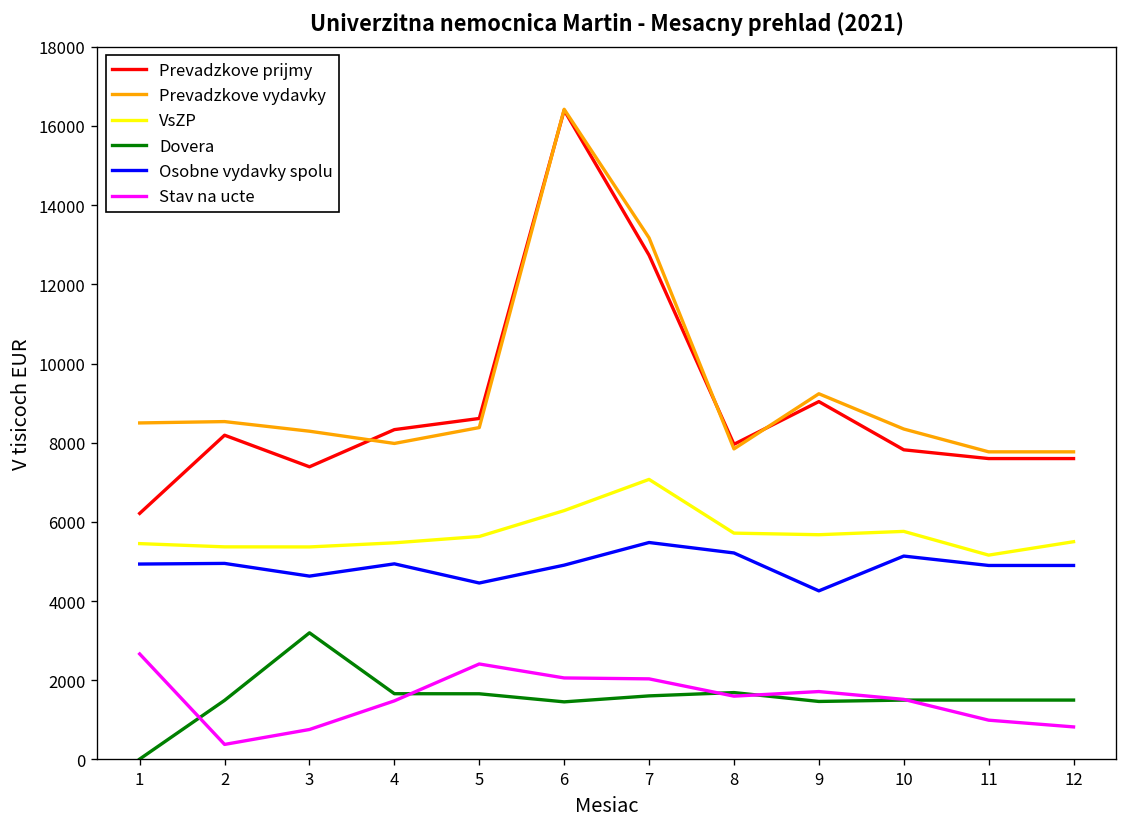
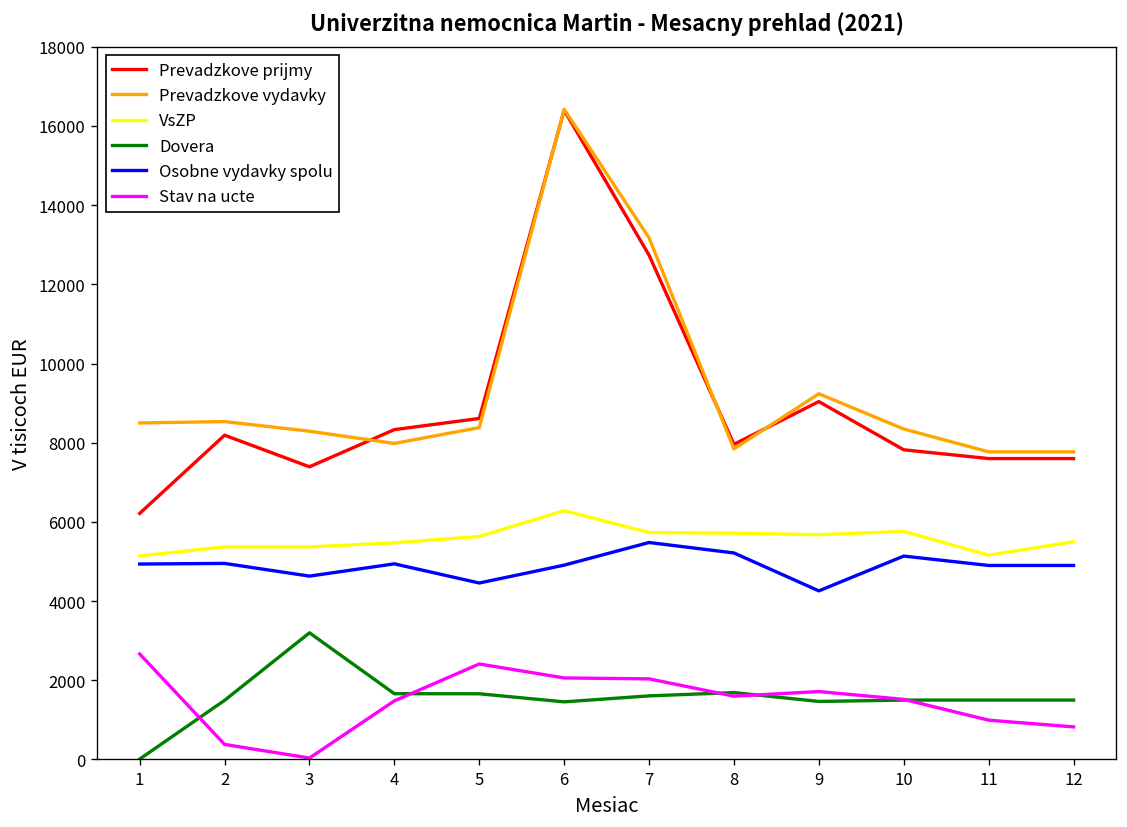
VsZP, 1: 5500 -> 5100
Stav na ucte, 3: 800 -> 0
VsZP, 7: 7100 -> 5700
